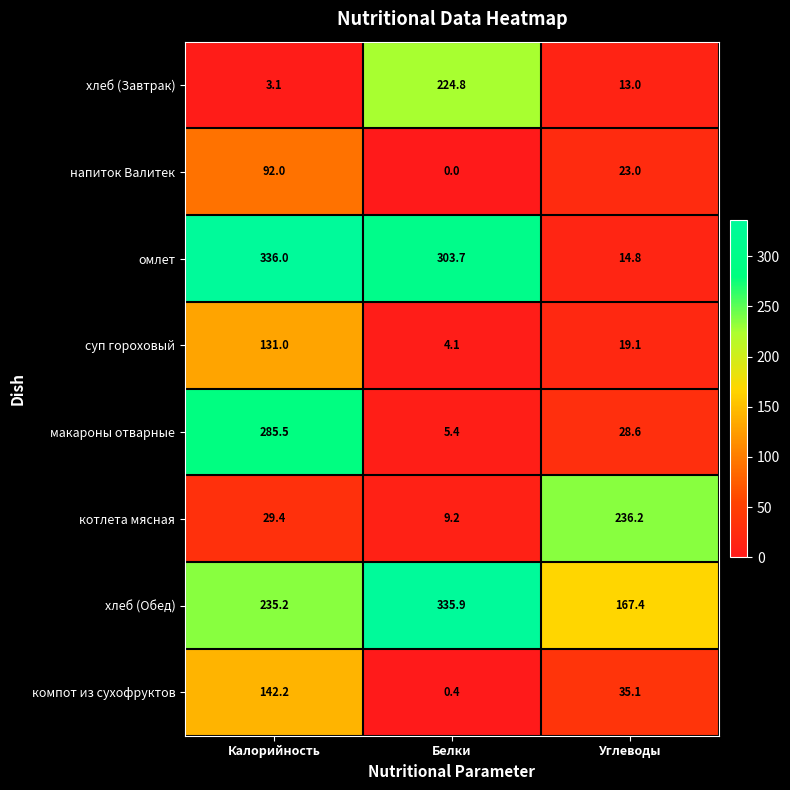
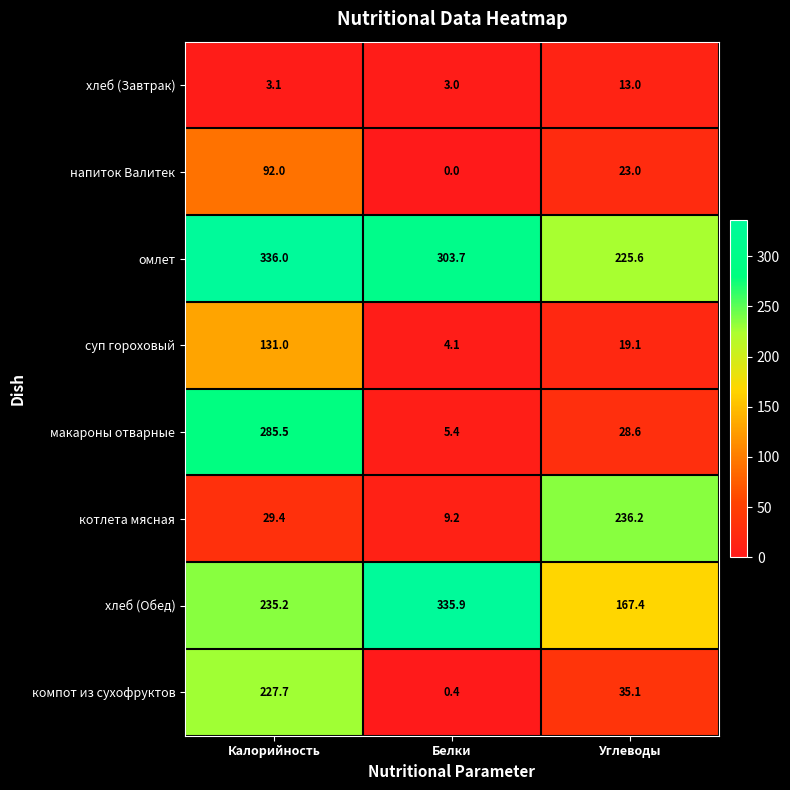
хлеб (Завтрак), Белки: 224.8 -> 3.0
омлет, Углеводы: 14.8 -> 225.6
компот из сухофруктов, Калорийность: 142.2 -> 227.7
